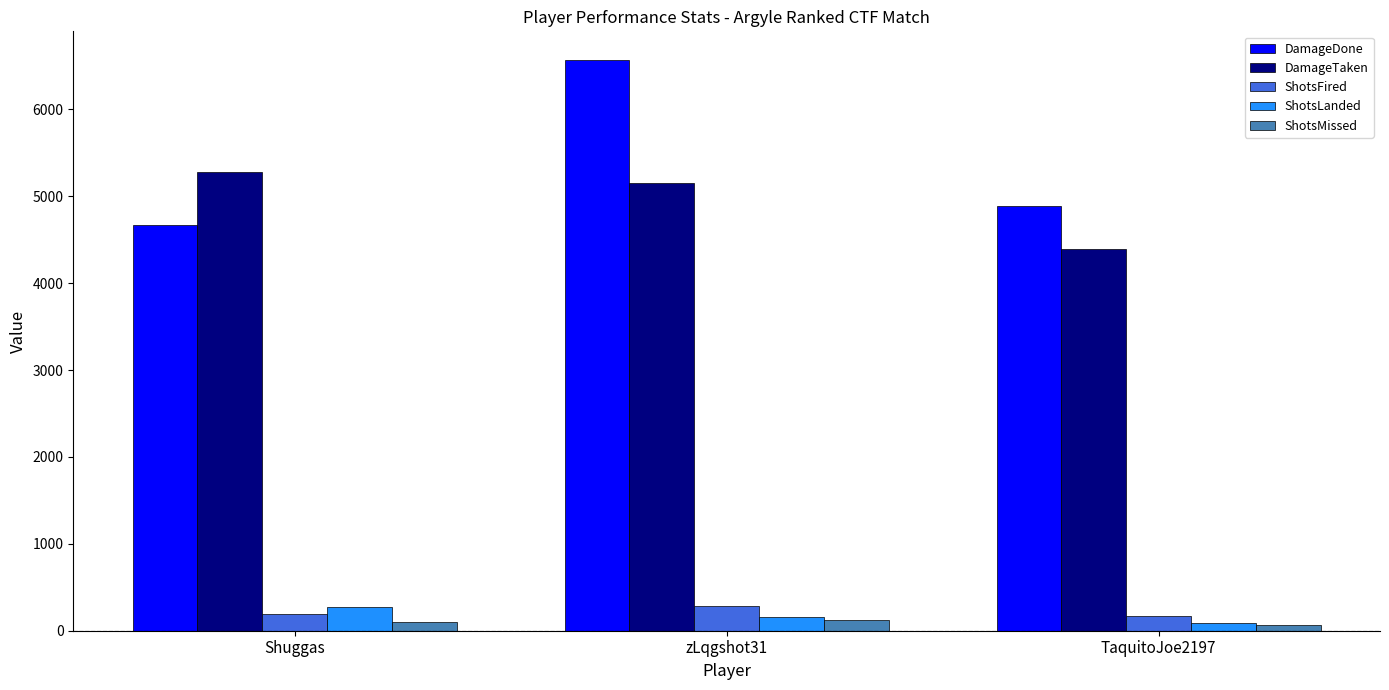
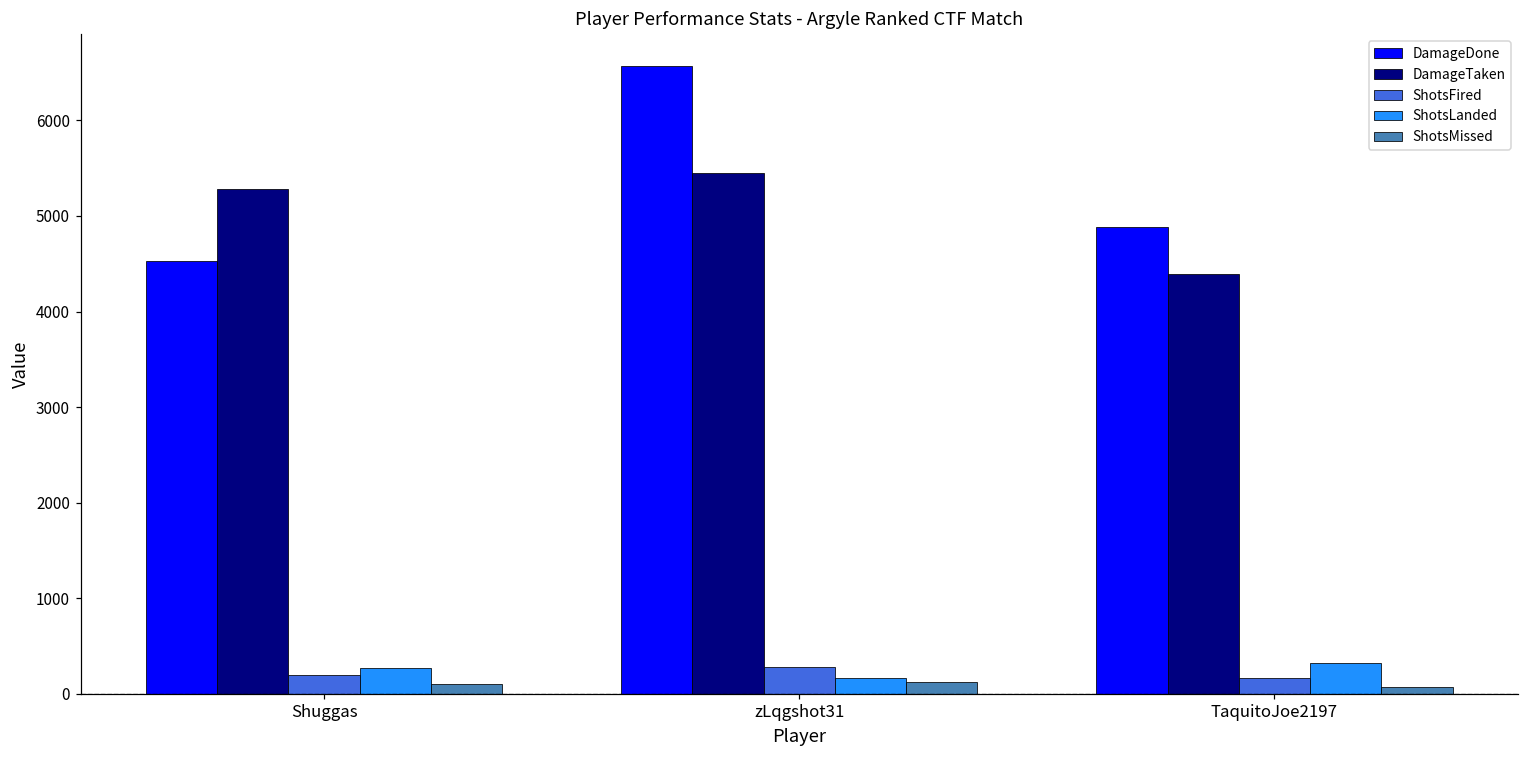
DamageDone, Shuggas: 4700 -> 4500
DamageTaken, zLqgshot31: 5200 -> 5400
ShotsLanded, TaquitoJoe2197: 100 -> 300
